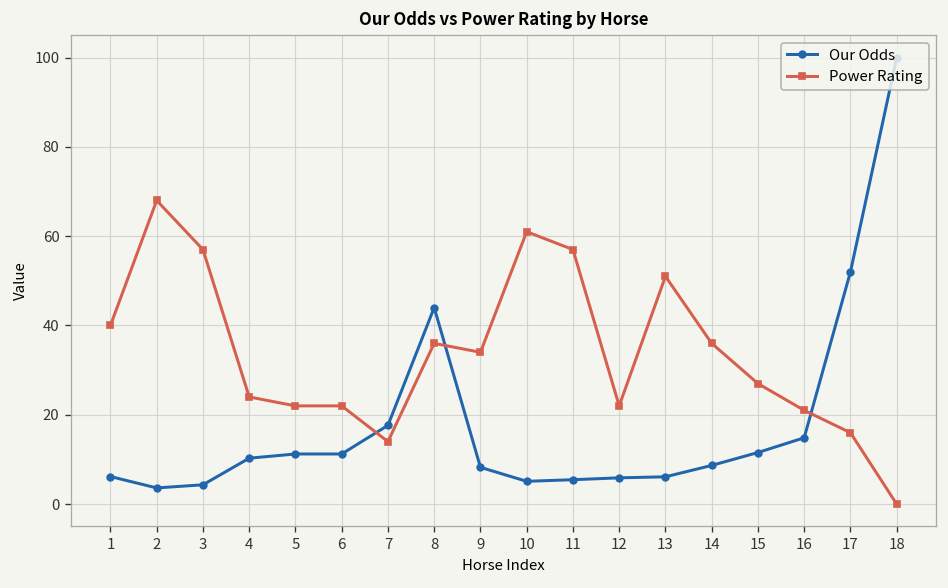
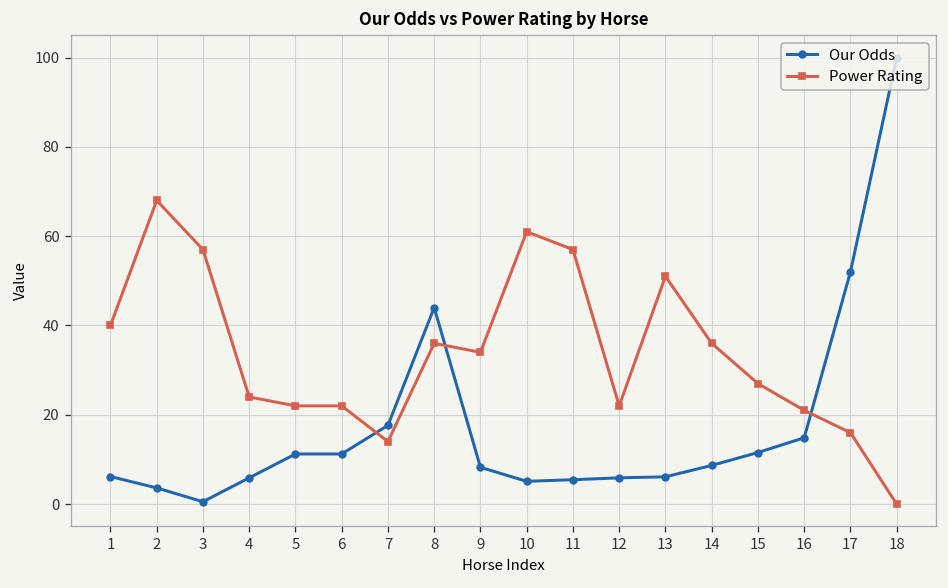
Our Odds, 3: 4 -> 1
Our Odds, 4: 10 -> 6
